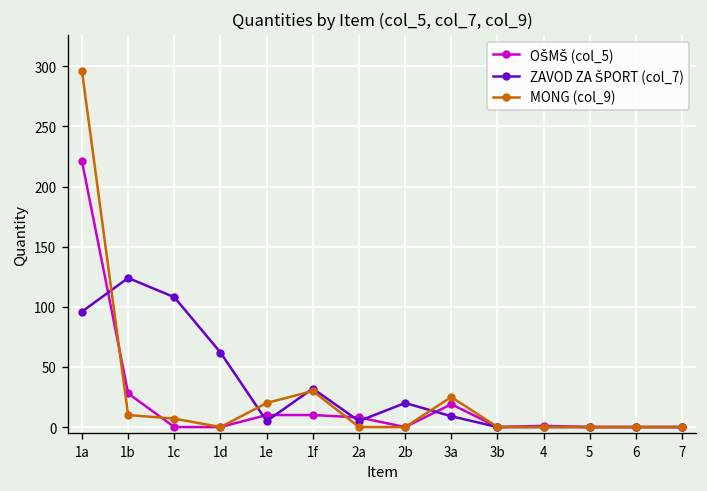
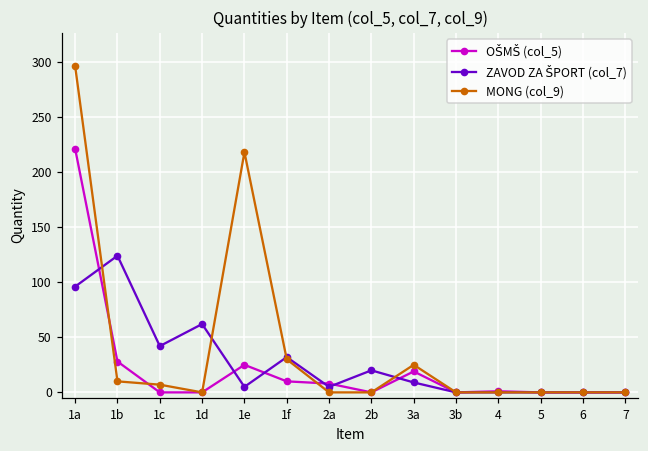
ZAVOD ZA ŠPORT (col_7), 1c: 108 -> 42
OŠMŠ (col_5), 1e: 10 -> 25
MONG (col_9), 1e: 20 -> 218
